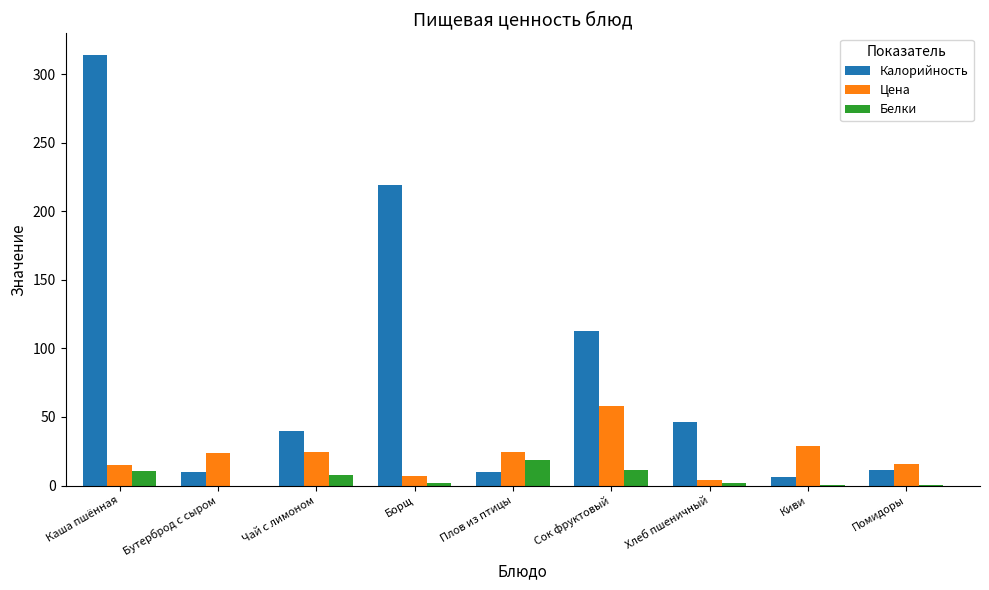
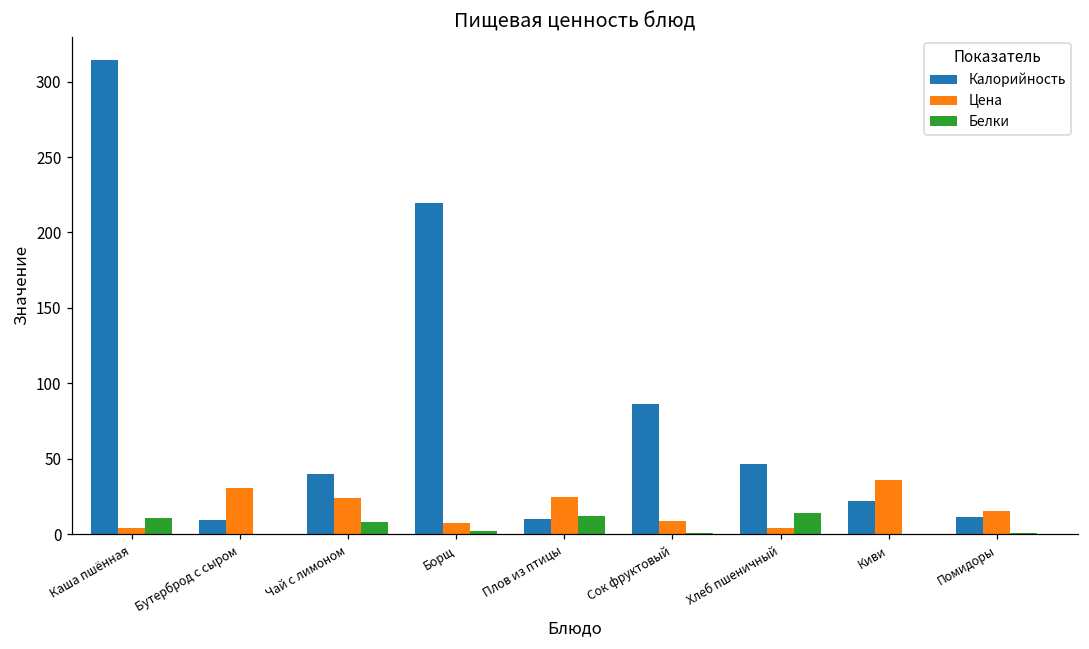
Цена, Каша пшённая: 15 -> 4
Цена, Бутерброд с сыром: 24 -> 31
Белки, Плов из птицы: 19 -> 12
Калорийность, Сок фруктовый: 113 -> 86
Цена, Сок фруктовый: 58 -> 9
Белки, Сок фруктовый: 12 -> 1
Белки, Хлеб пшеничный: 2 -> 14
Калорийность, Киви: 6 -> 22
Цена, Киви: 29 -> 36
